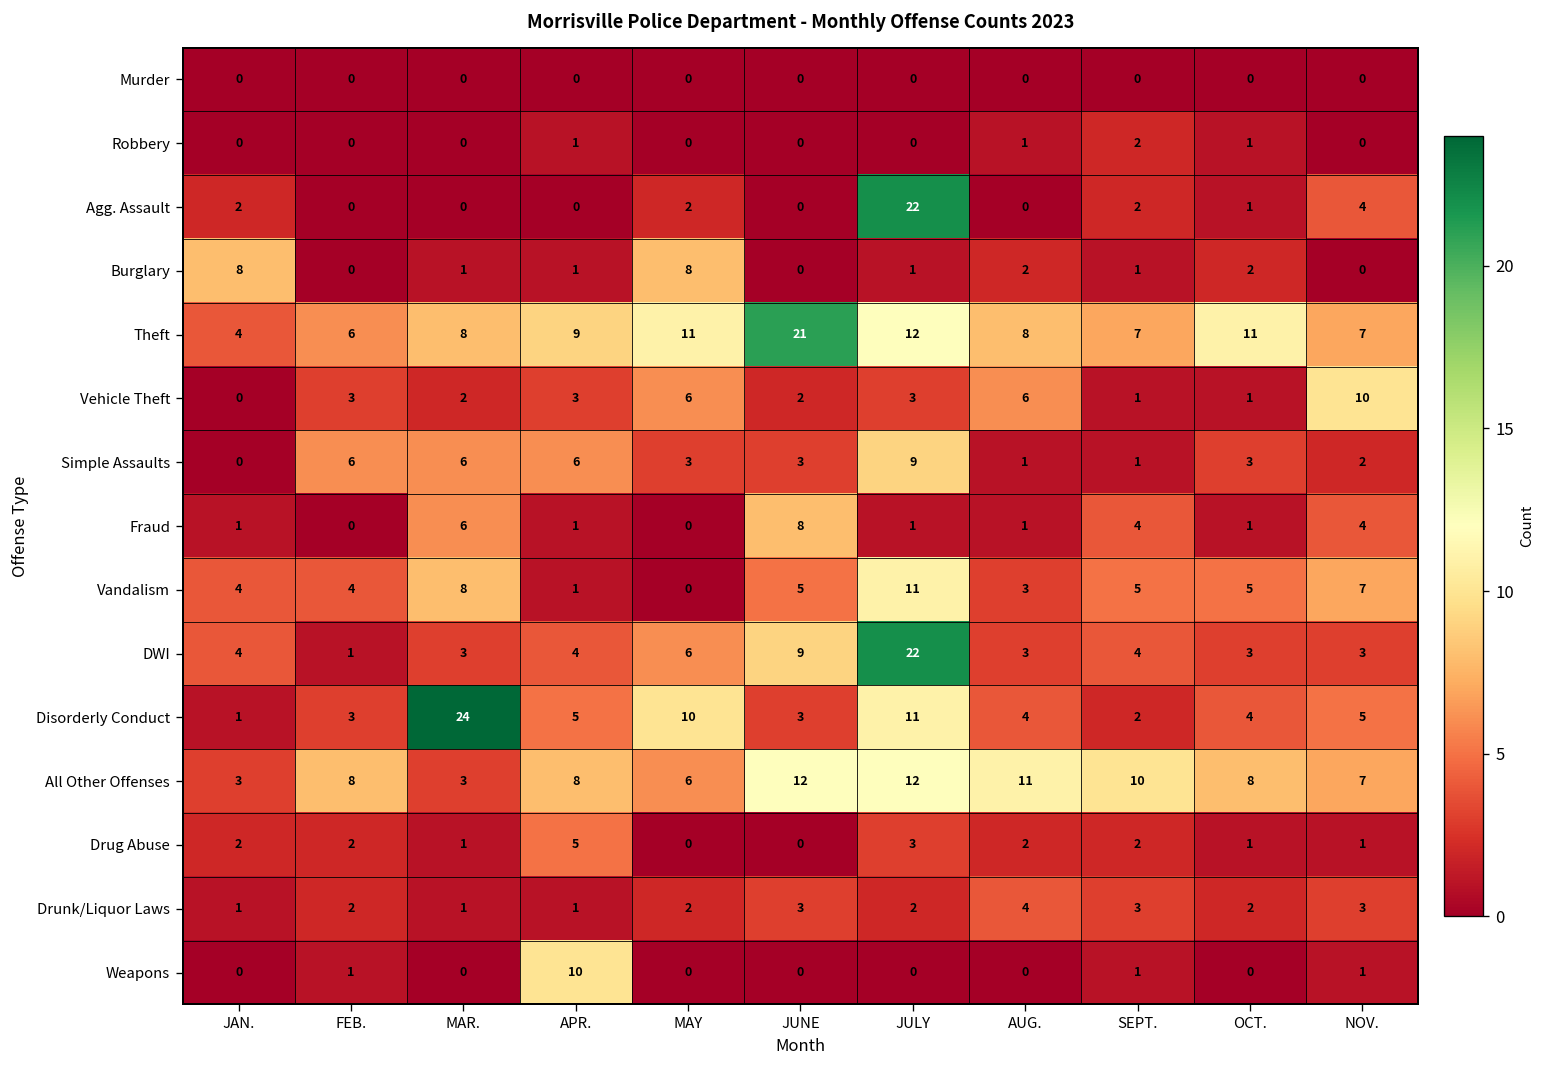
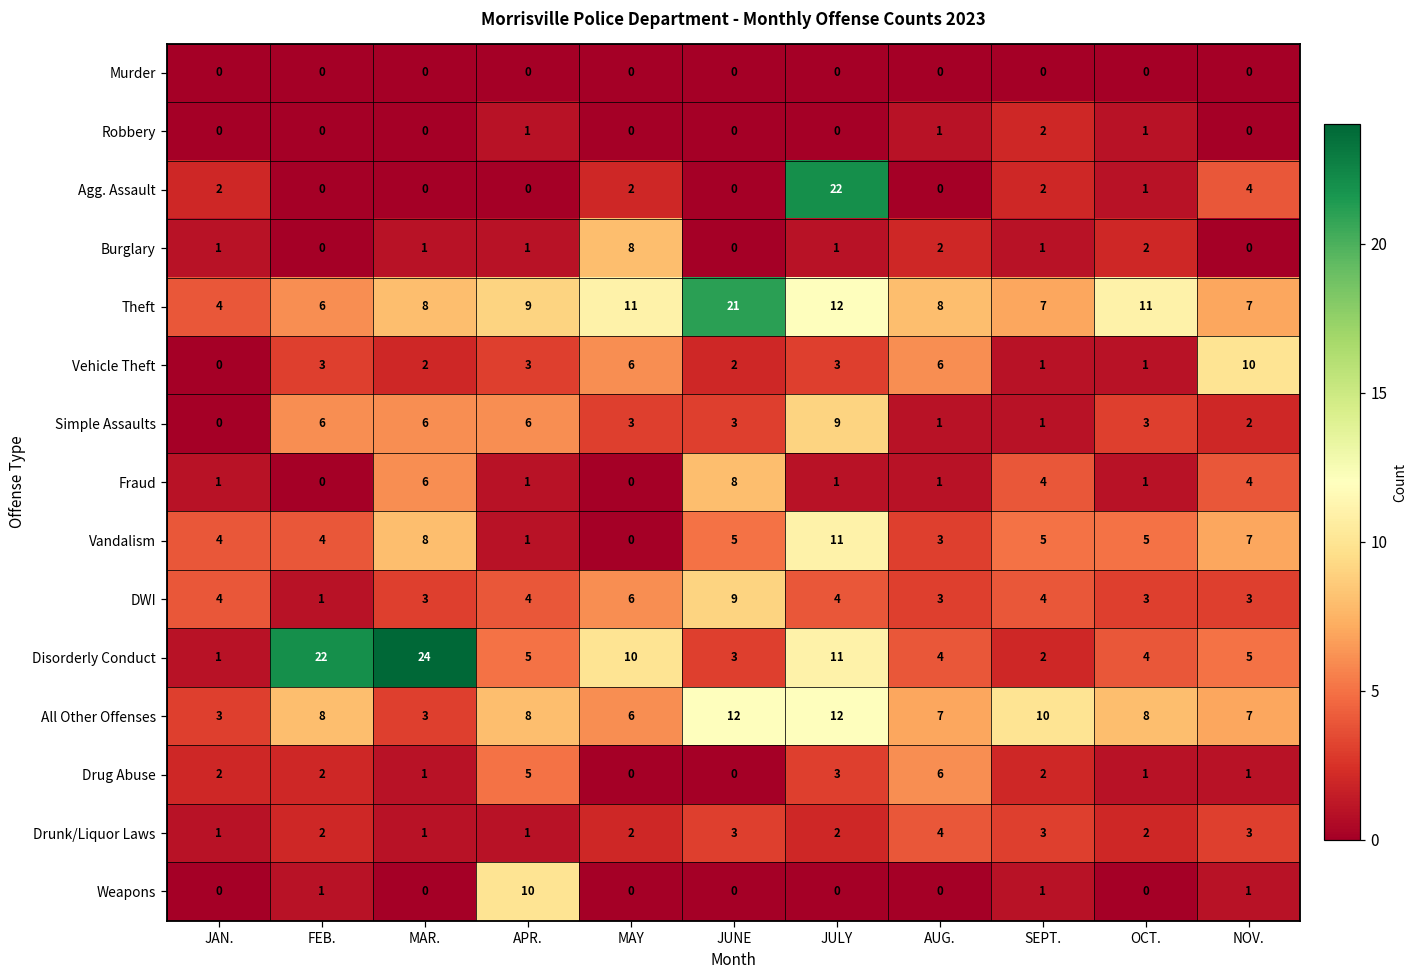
Burglary, JAN.: 8 -> 1
DWI, JULY: 22 -> 4
Disorderly Conduct, FEB.: 3 -> 22
All Other Offenses, AUG.: 11 -> 7
Drug Abuse, AUG.: 2 -> 6
